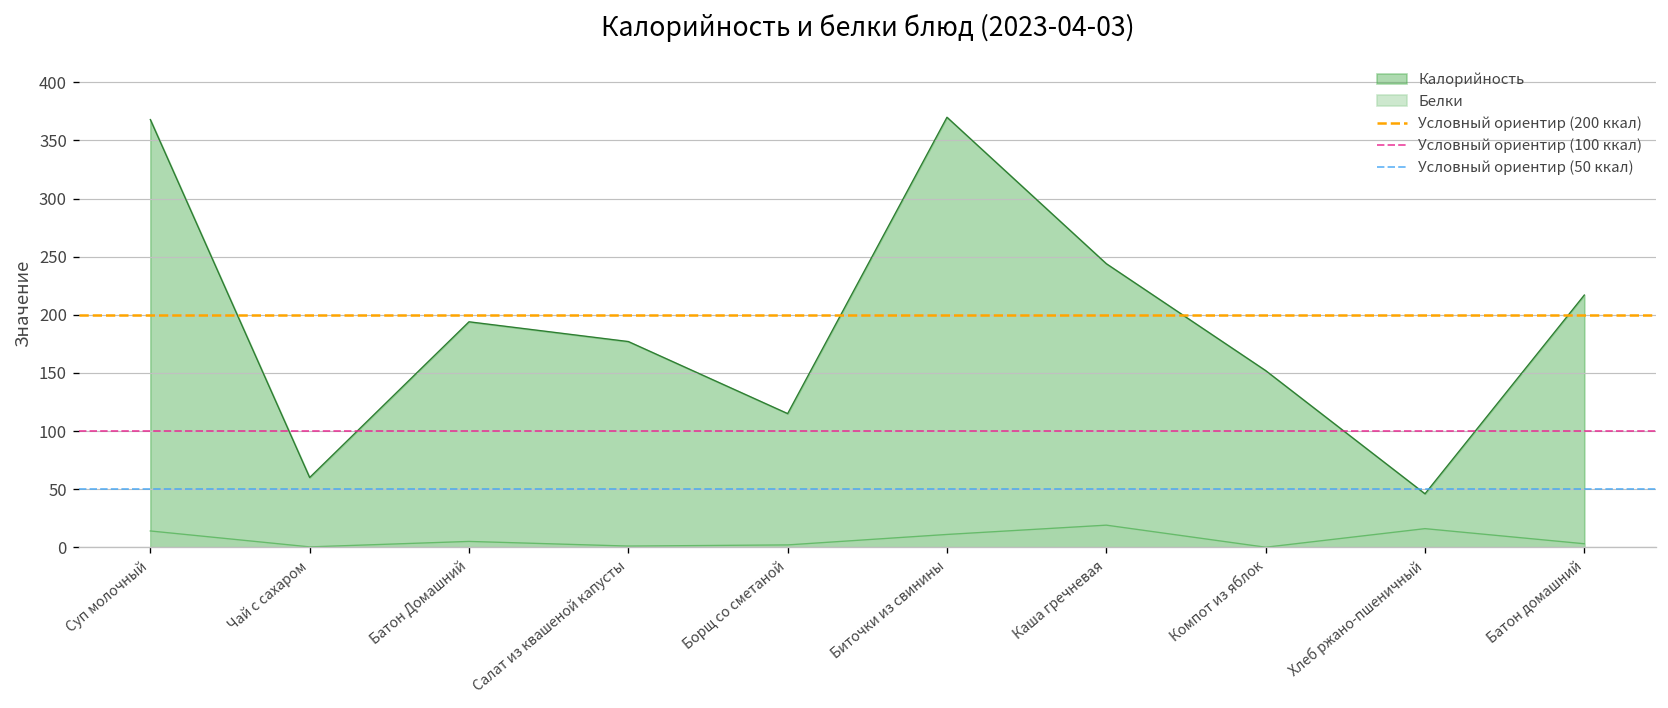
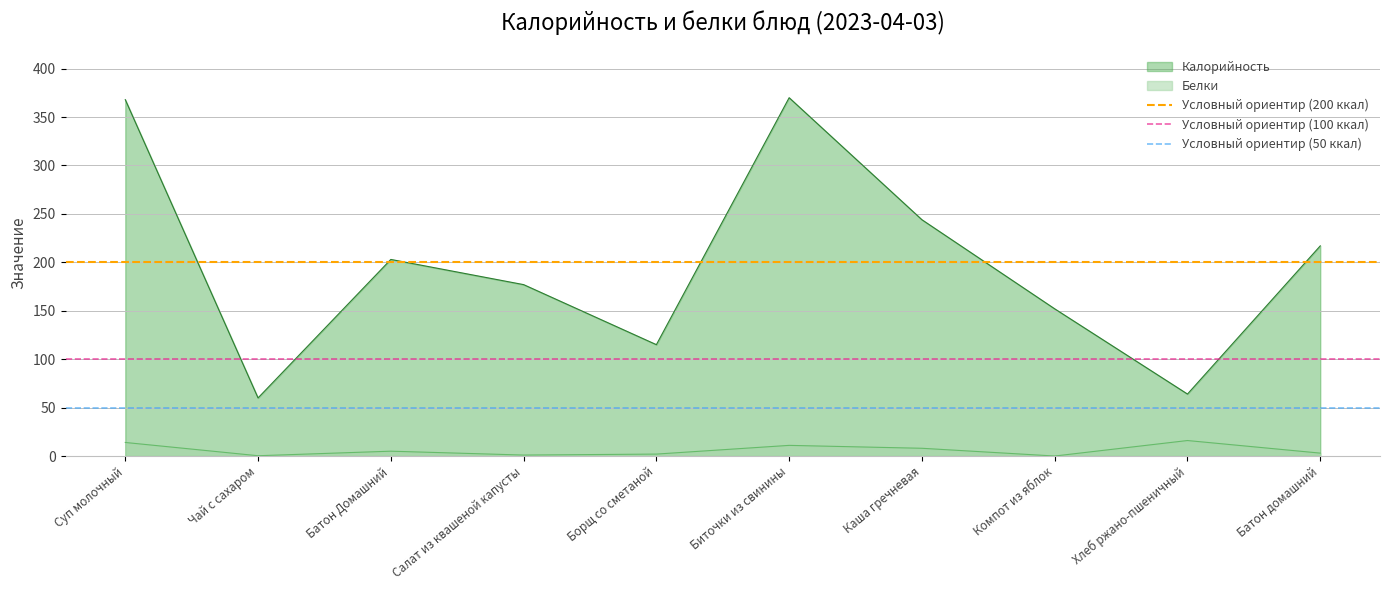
Калорийность, Батон Домашний: 190 -> 200
Белки, Каша гречневая: 20 -> 10
Калорийность, Хлеб ржано-пшеничный: 50 -> 60
